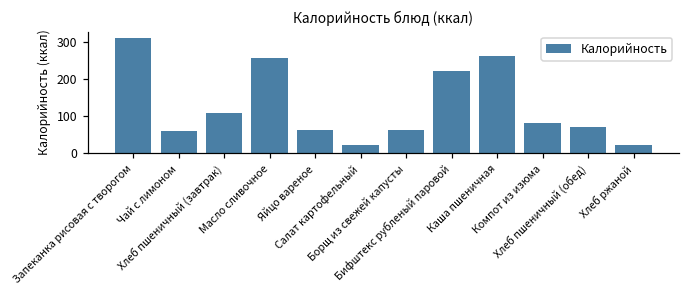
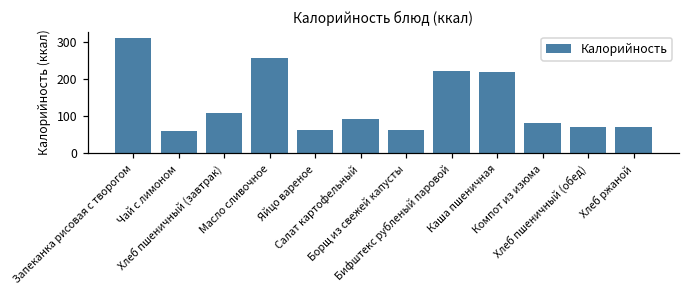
Салат картофельный: 20 -> 90
Каша пшеничная: 260 -> 220
Хлеб ржаной: 20 -> 70
